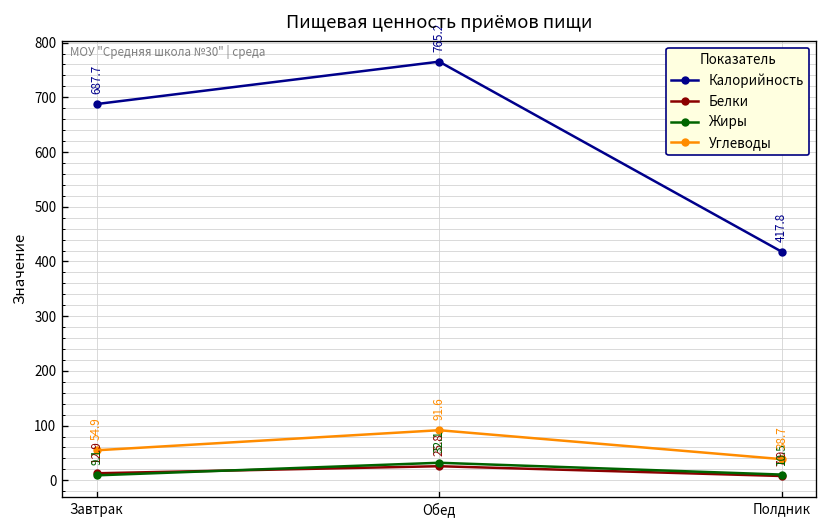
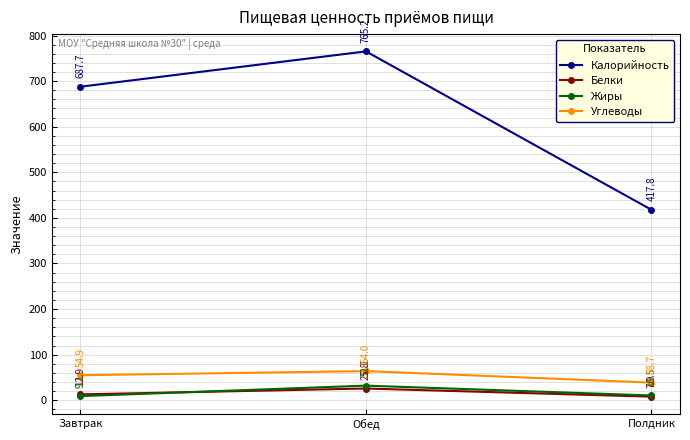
Углеводы, Обед: 91.6 -> 64.0
